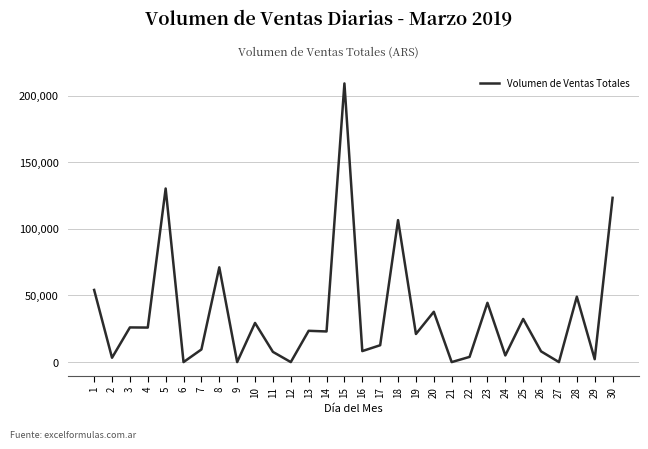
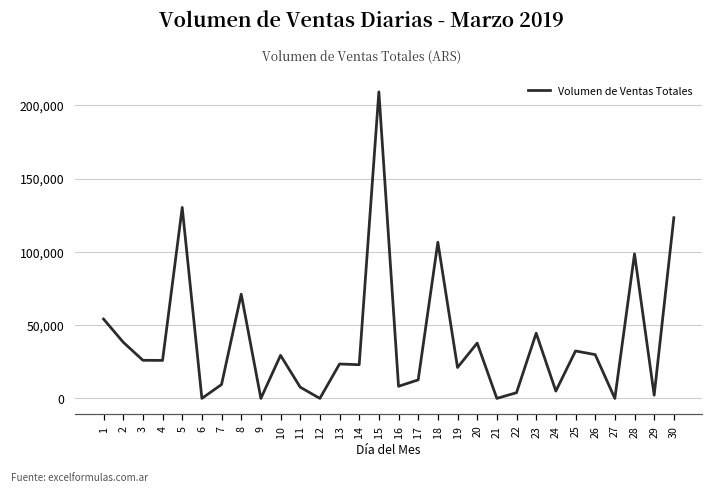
2: 3,000 -> 38,000
26: 8,000 -> 30,000
28: 49,000 -> 99,000
